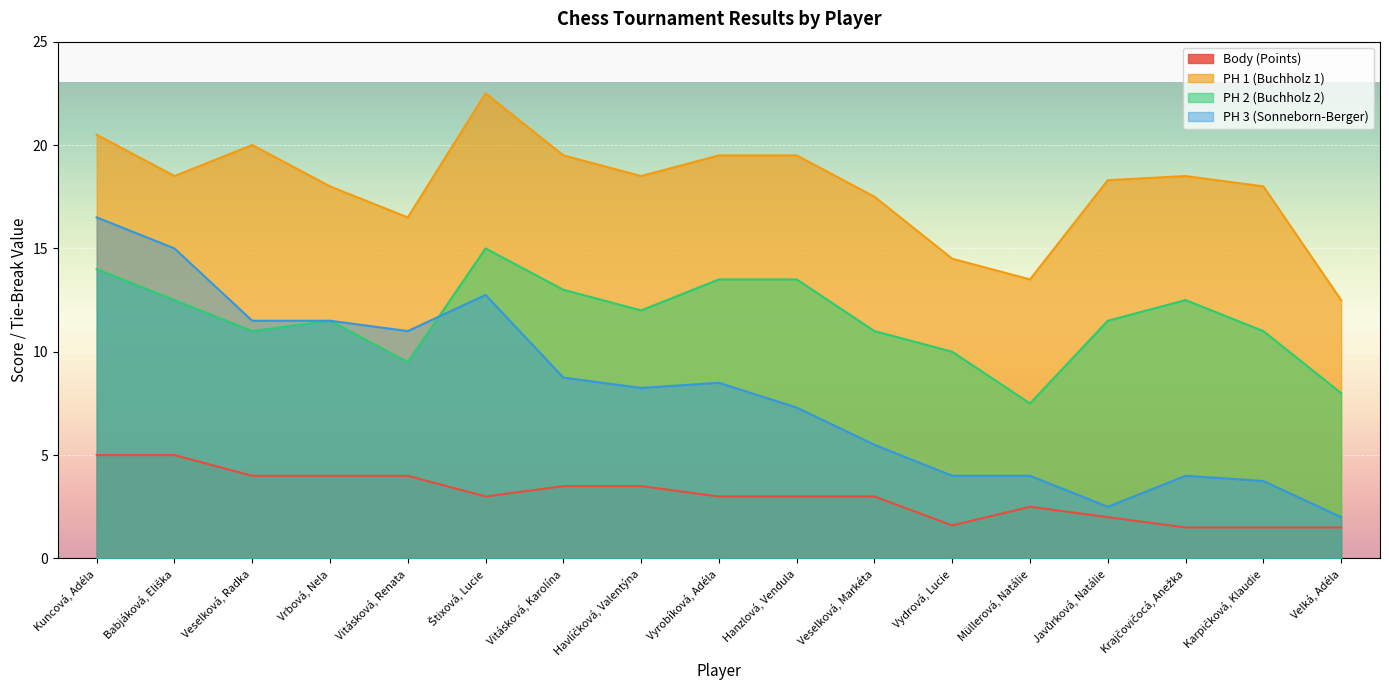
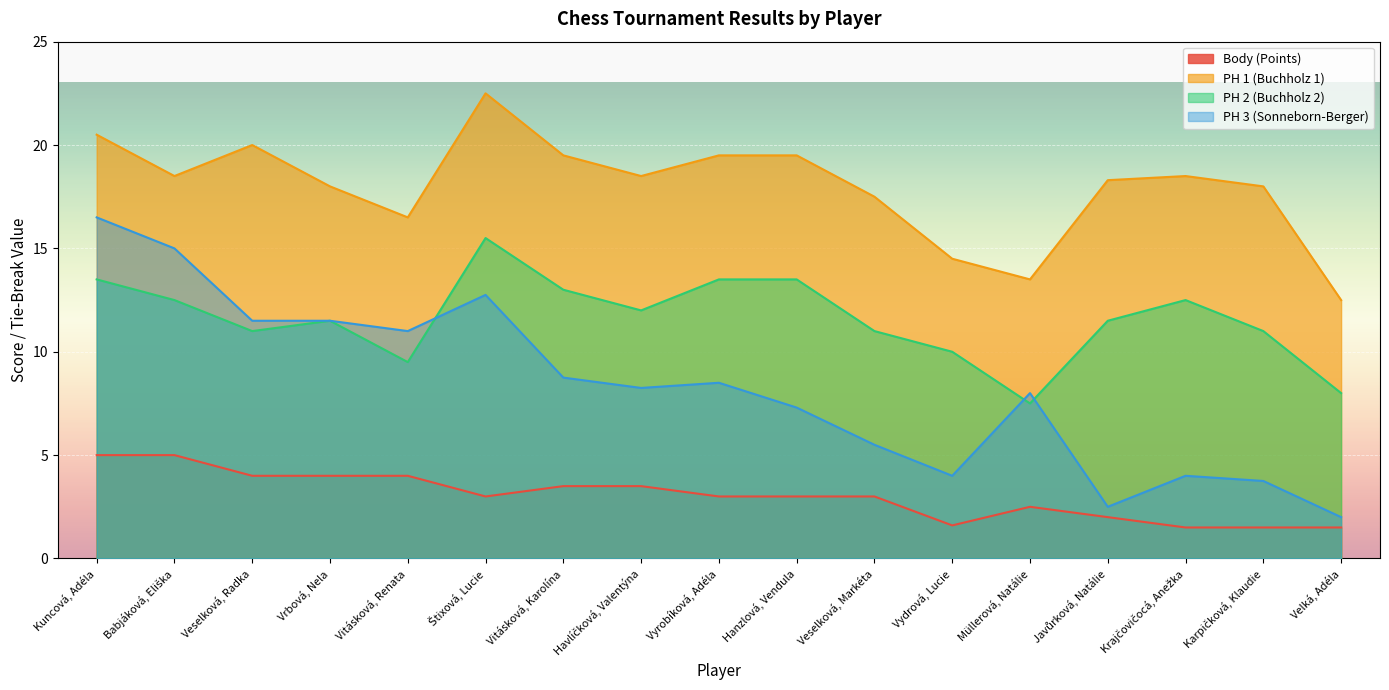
PH 2 (Buchholz 2), Kuncová, Adéla: 14.0 -> 13.5
PH 2 (Buchholz 2), Štixová, Lucie: 15.0 -> 15.5
PH 3 (Sonneborn-Berger), Müllerová, Natálie: 4 -> 8
